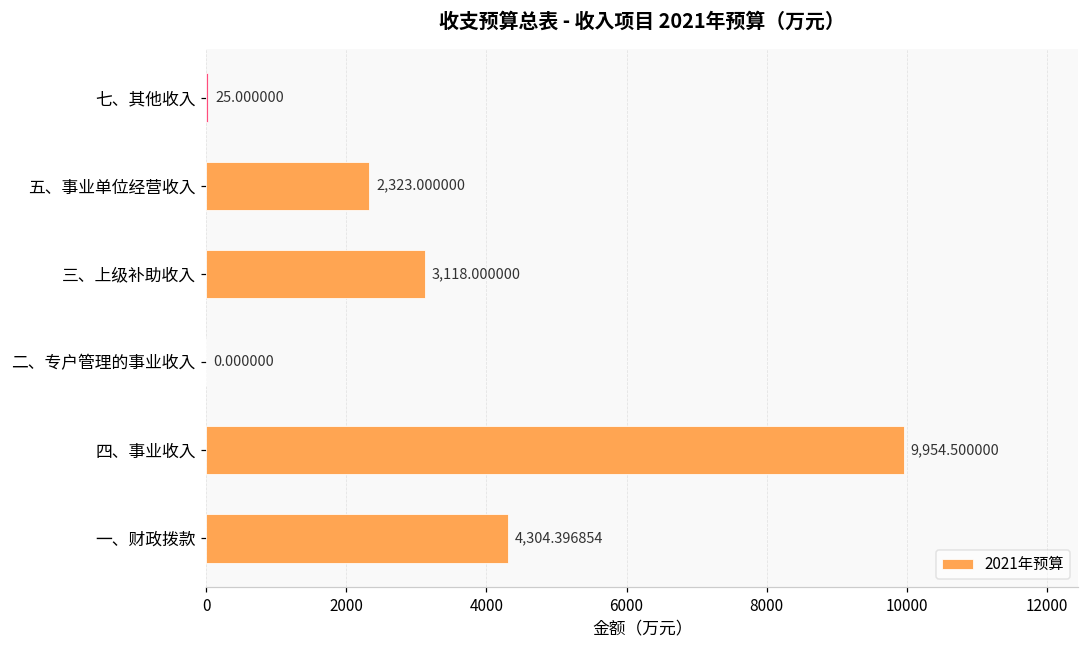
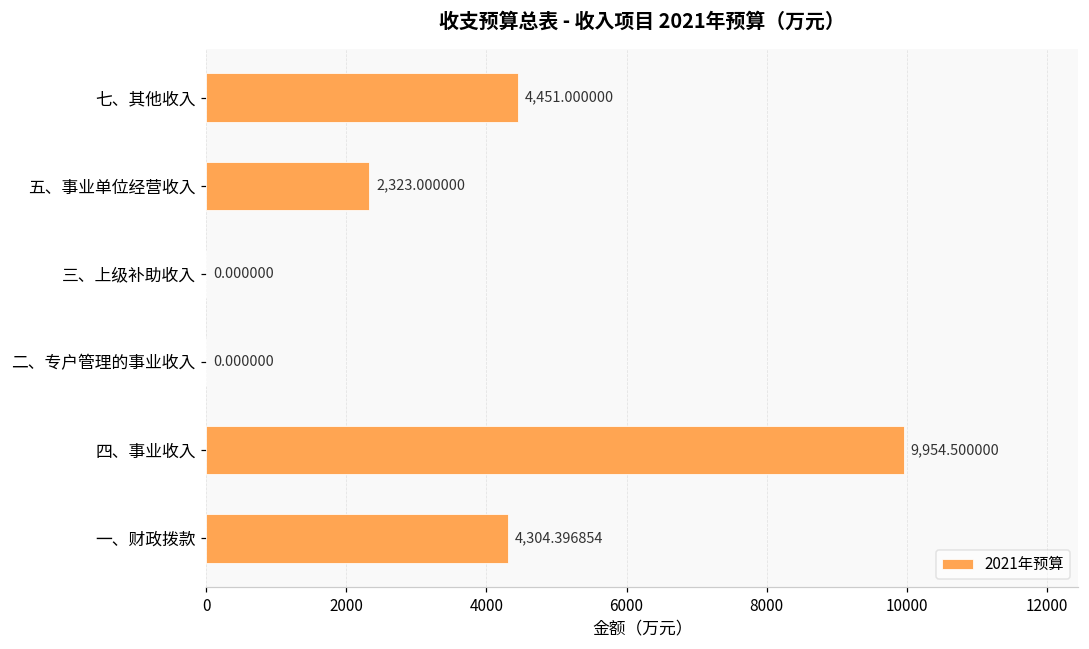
七、其他收入: 25.000000 -> 4,451.000000
三、上级补助收入: 3,118.000000 -> 0.000000
